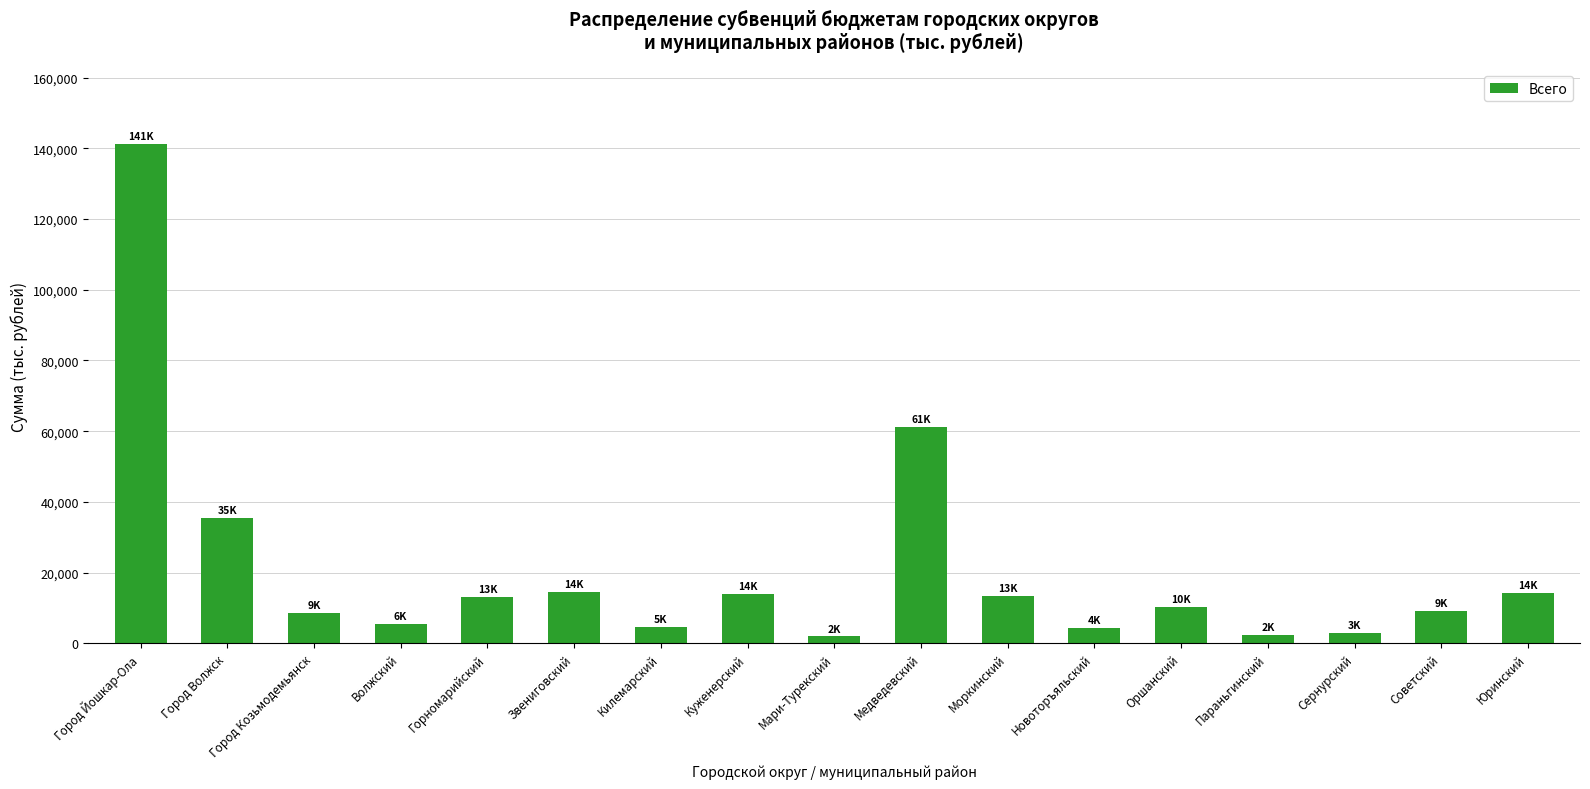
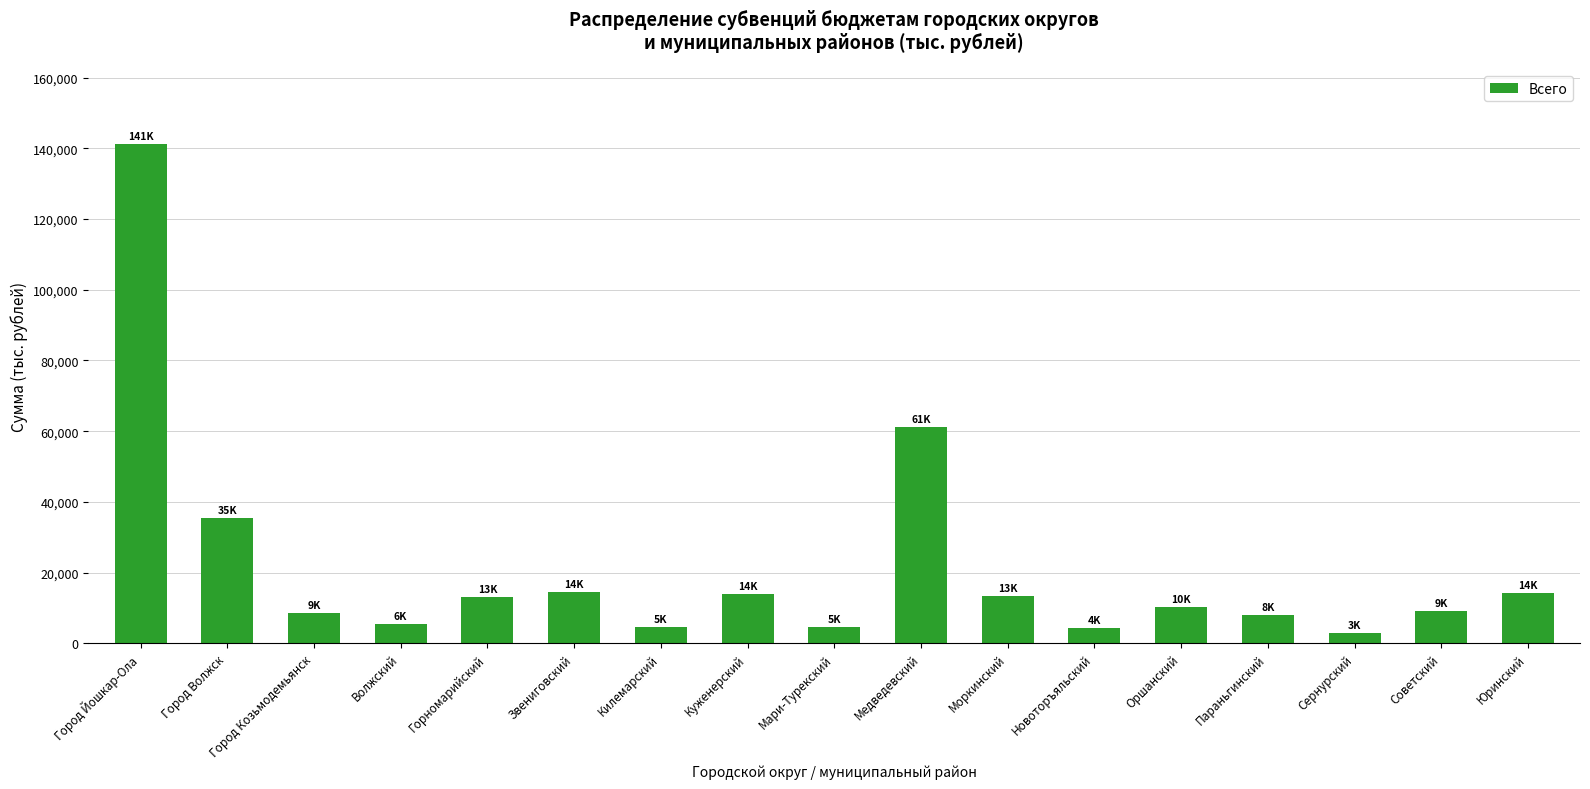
Мари-Турекский: 2K -> 5K
Параньгинский: 2K -> 8K
